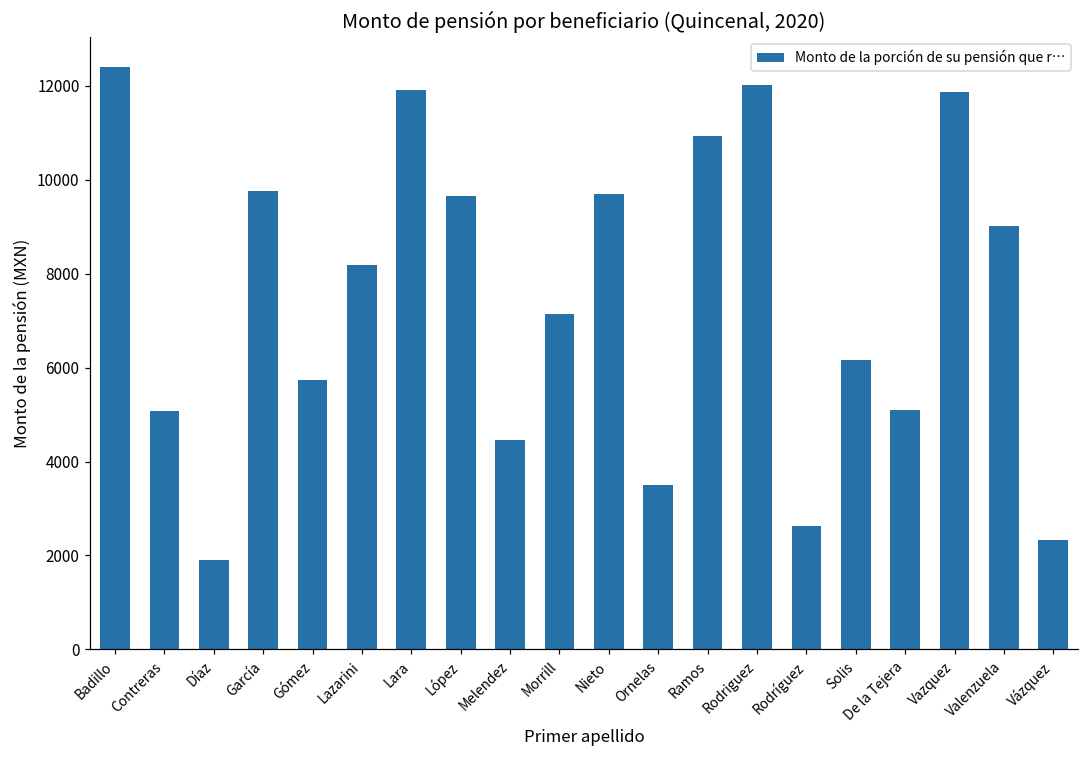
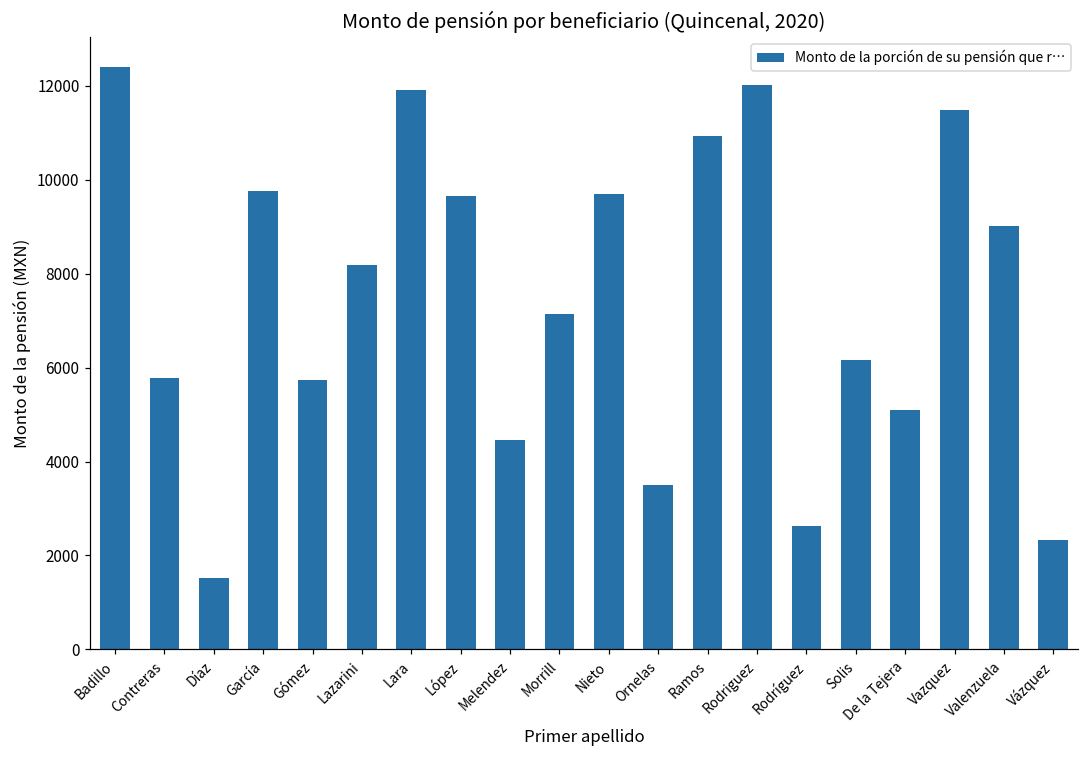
Contreras: 5100 -> 5800
Díaz: 1900 -> 1500
Vazquez: 11900 -> 11500
